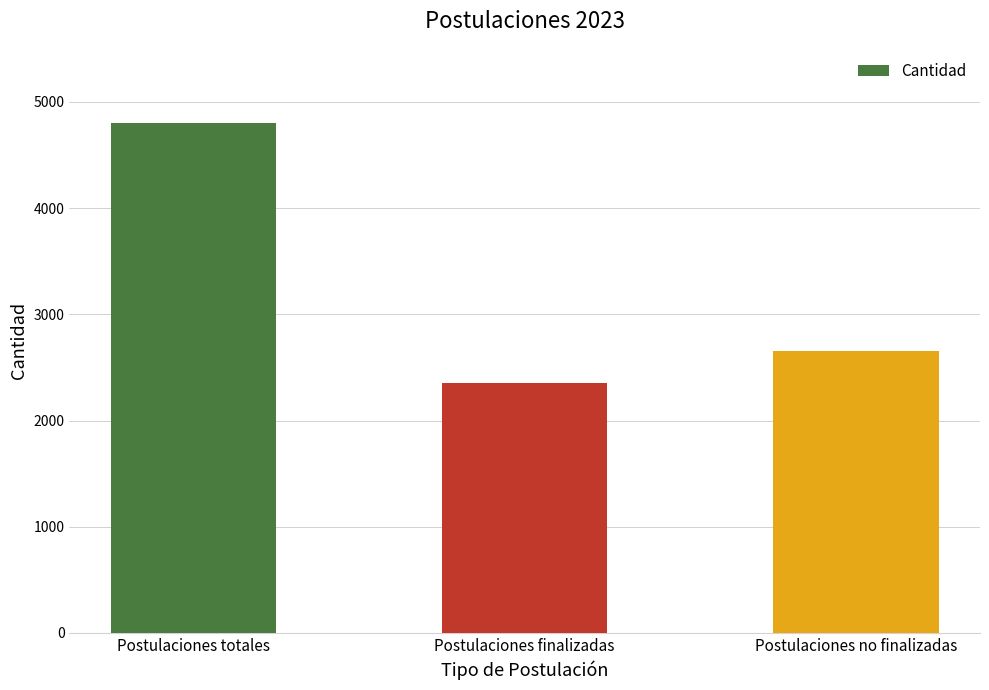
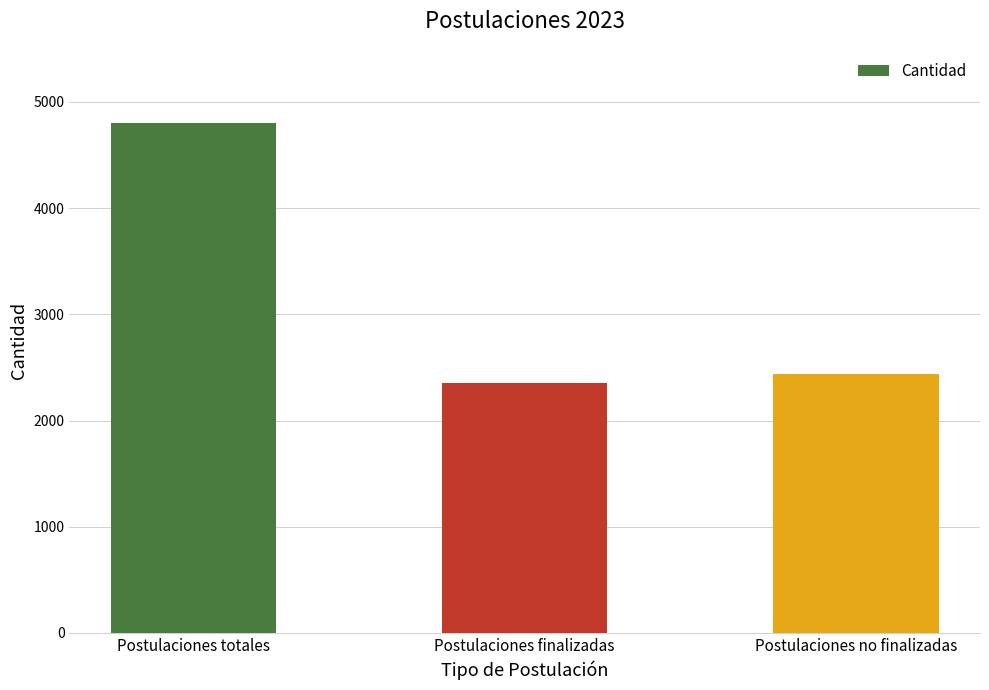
Postulaciones no finalizadas: 2660 -> 2440
